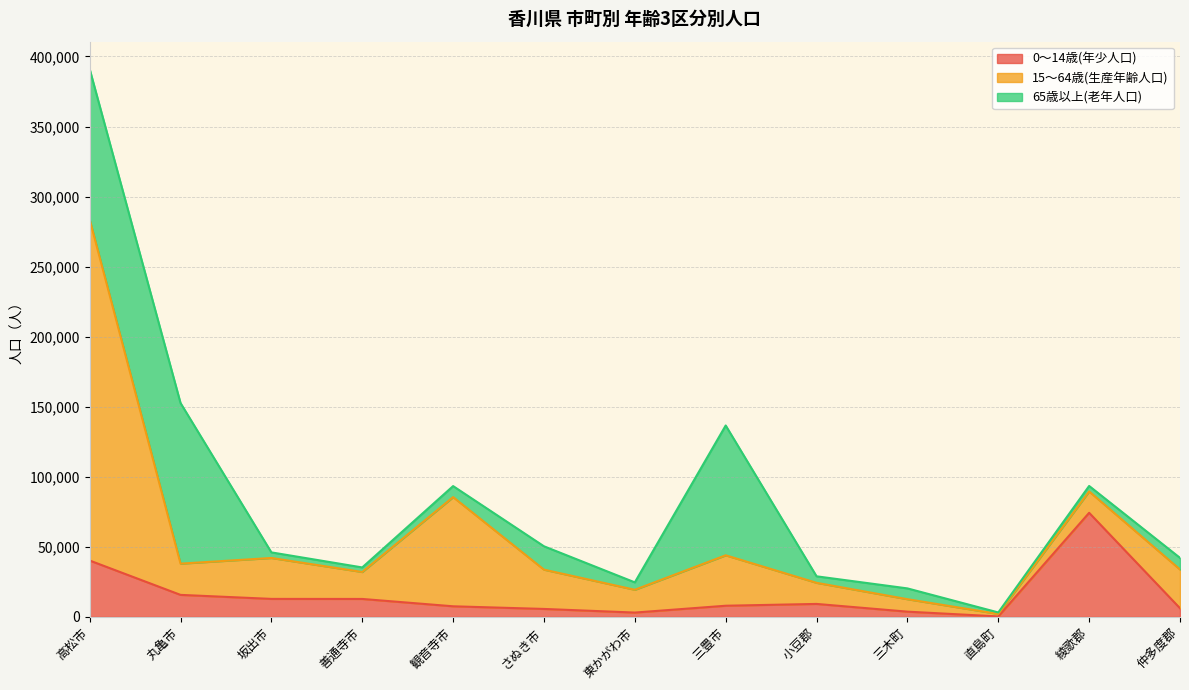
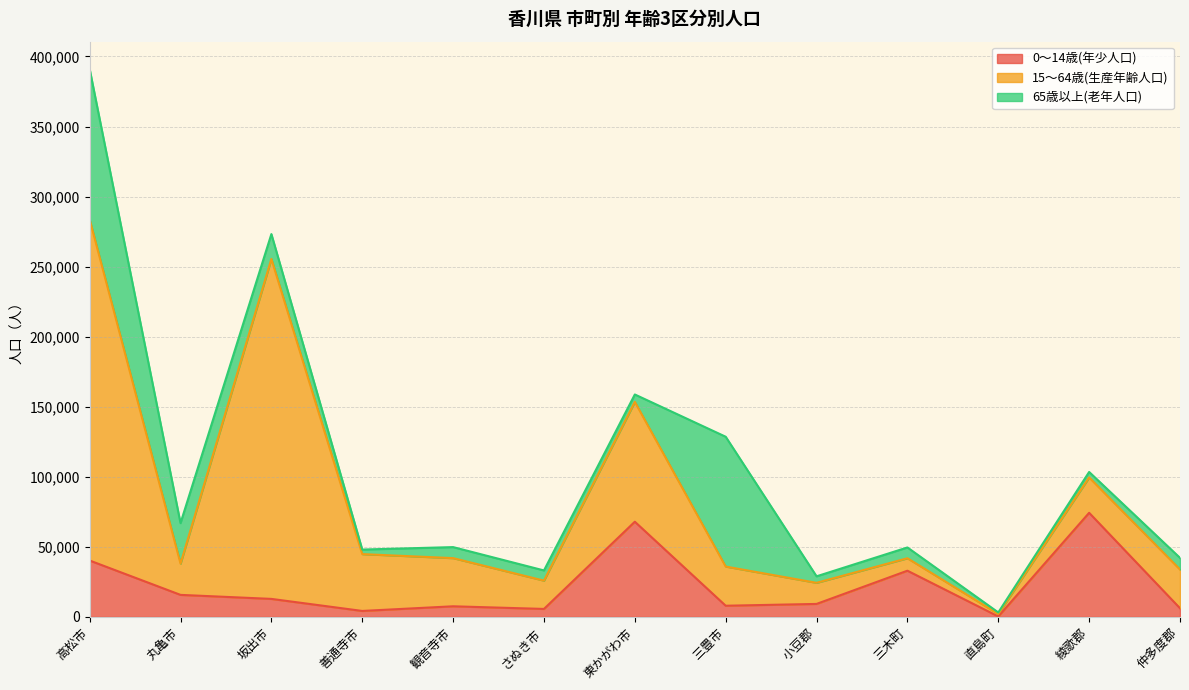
65歳以上(老年人口), 丸亀市: 115,000 -> 29,000
15～64歳(生産年齢人口), 坂出市: 29,000 -> 243,000
65歳以上(老年人口), 坂出市: 4,000 -> 18,000
0～14歳(年少人口), 善通寺市: 13,000 -> 4,000
15～64歳(生産年齢人口), 善通寺市: 19,000 -> 41,000
15～64歳(生産年齢人口), 観音寺市: 78,000 -> 34,000
15～64歳(生産年齢人口), さぬき市: 28,000 -> 20,000
65歳以上(老年人口), さぬき市: 17,000 -> 7,000
0～14歳(年少人口), 東かがわ市: 3,000 -> 68,000
15～64歳(生産年齢人口), 東かがわ市: 16,000 -> 86,000
15～64歳(生産年齢人口), 三豊市: 36,000 -> 28,000
0～14歳(年少人口), 三木町: 4,000 -> 33,000
15～64歳(生産年齢人口), 綾歌郡: 15,000 -> 25,000
